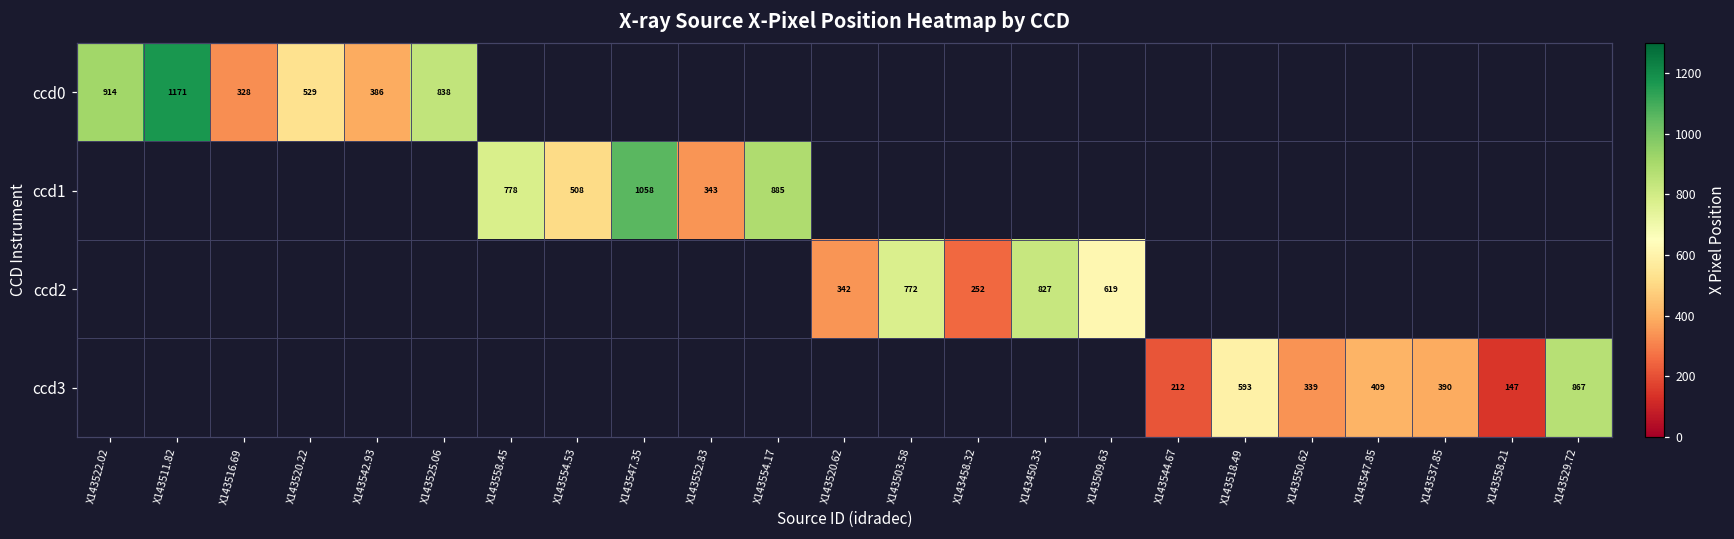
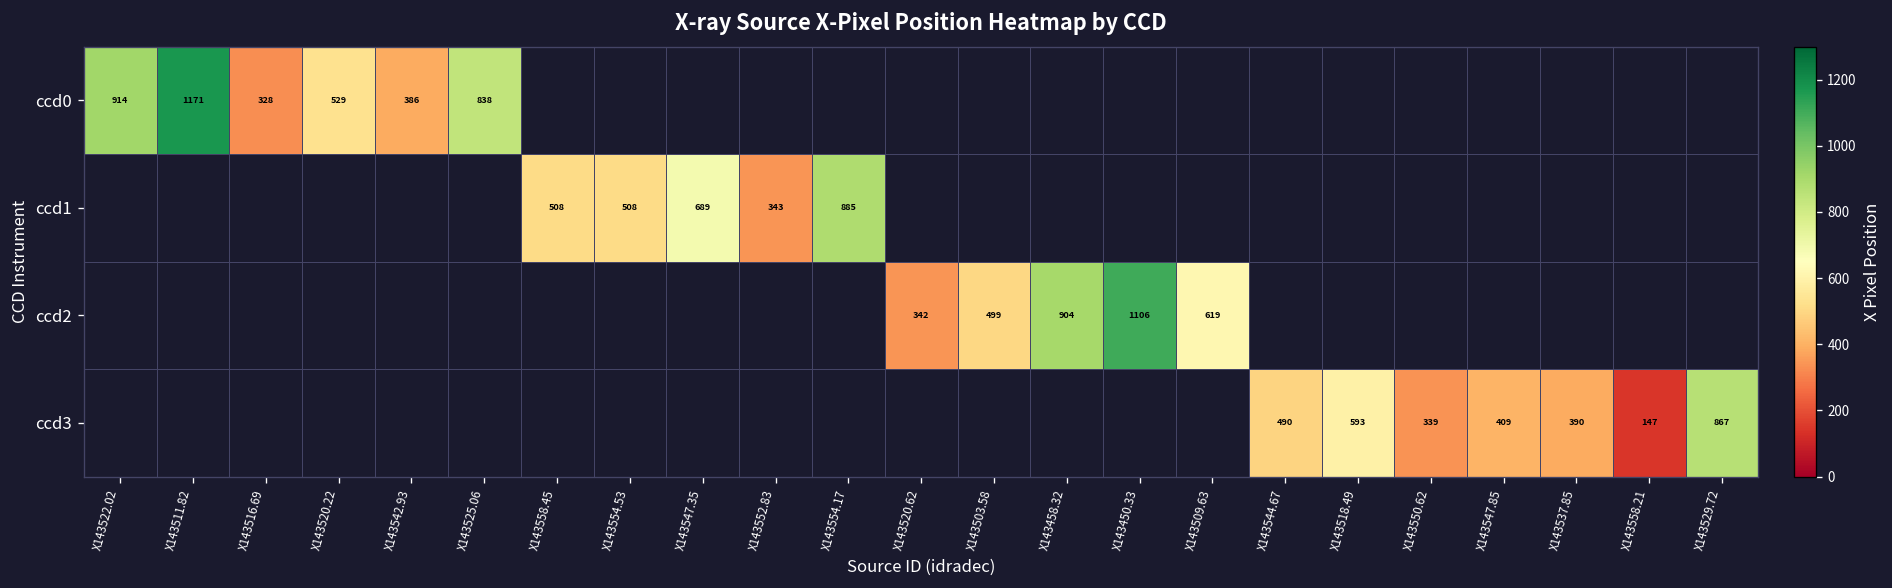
ccd1, X143558.45: 778 -> 508
ccd1, X143547.35: 1058 -> 689
ccd2, X143503.58: 772 -> 499
ccd2, X143458.32: 252 -> 904
ccd2, X143450.33: 827 -> 1106
ccd3, X143544.67: 212 -> 490
